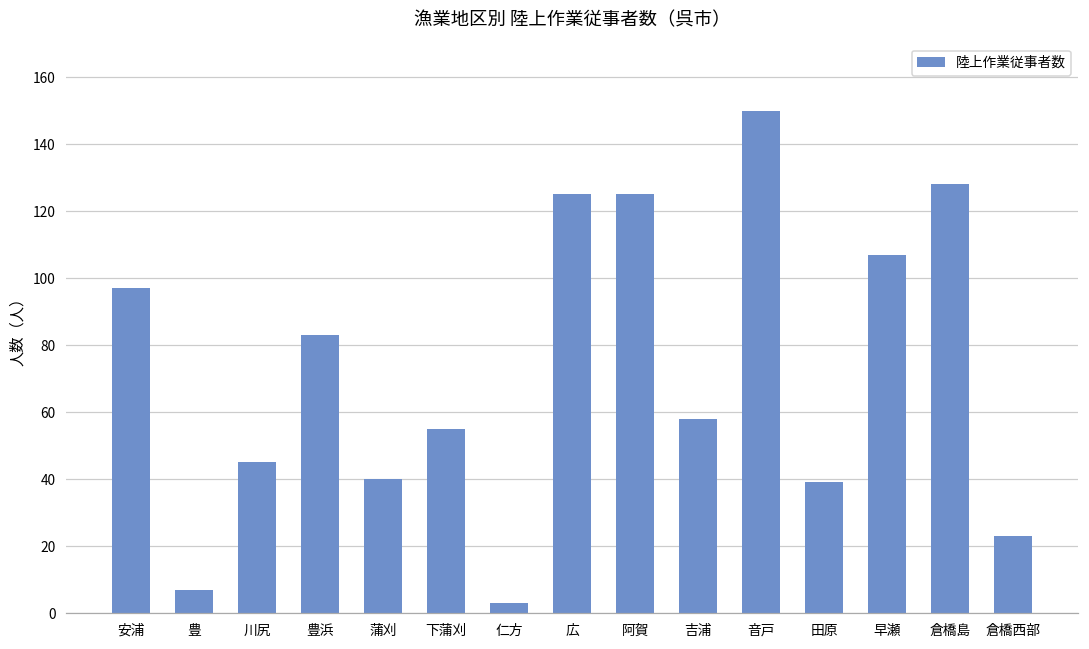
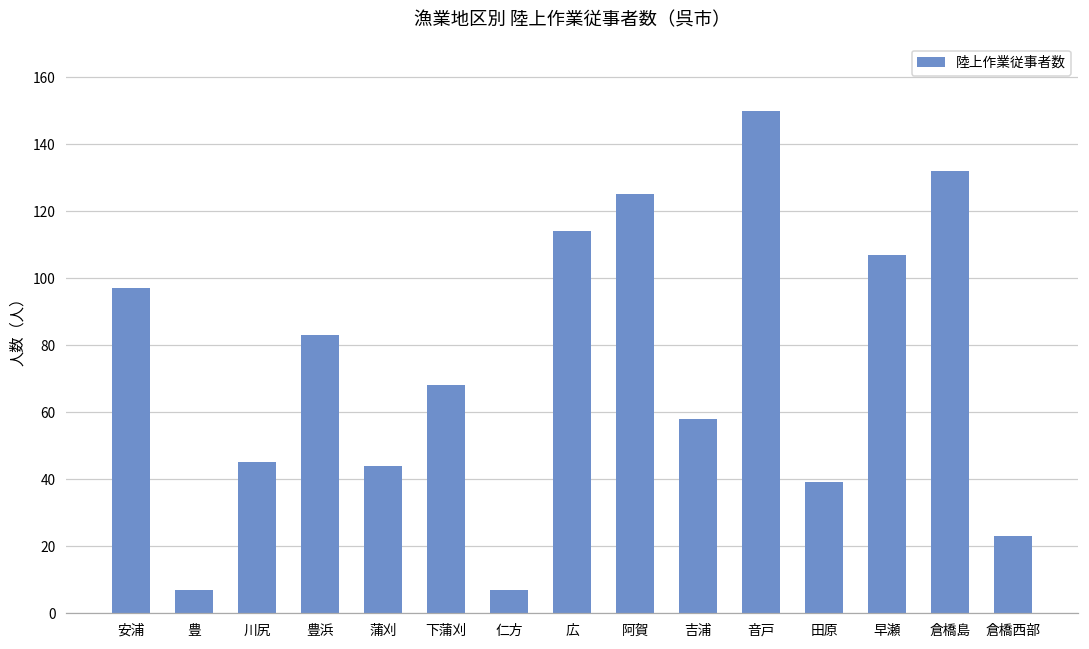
蒲刈: 40 -> 44
下蒲刈: 55 -> 68
仁方: 3 -> 7
広: 125 -> 114
倉橋島: 128 -> 132
